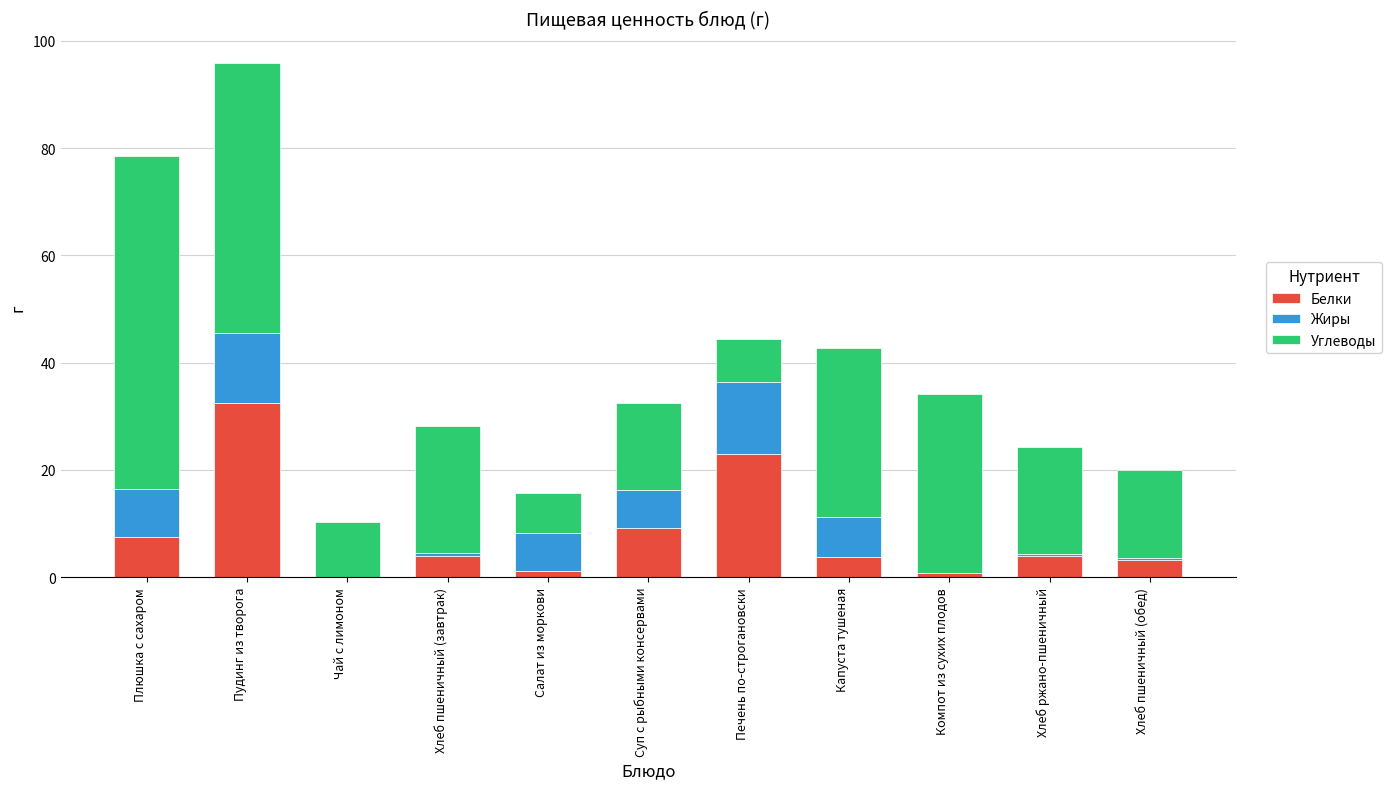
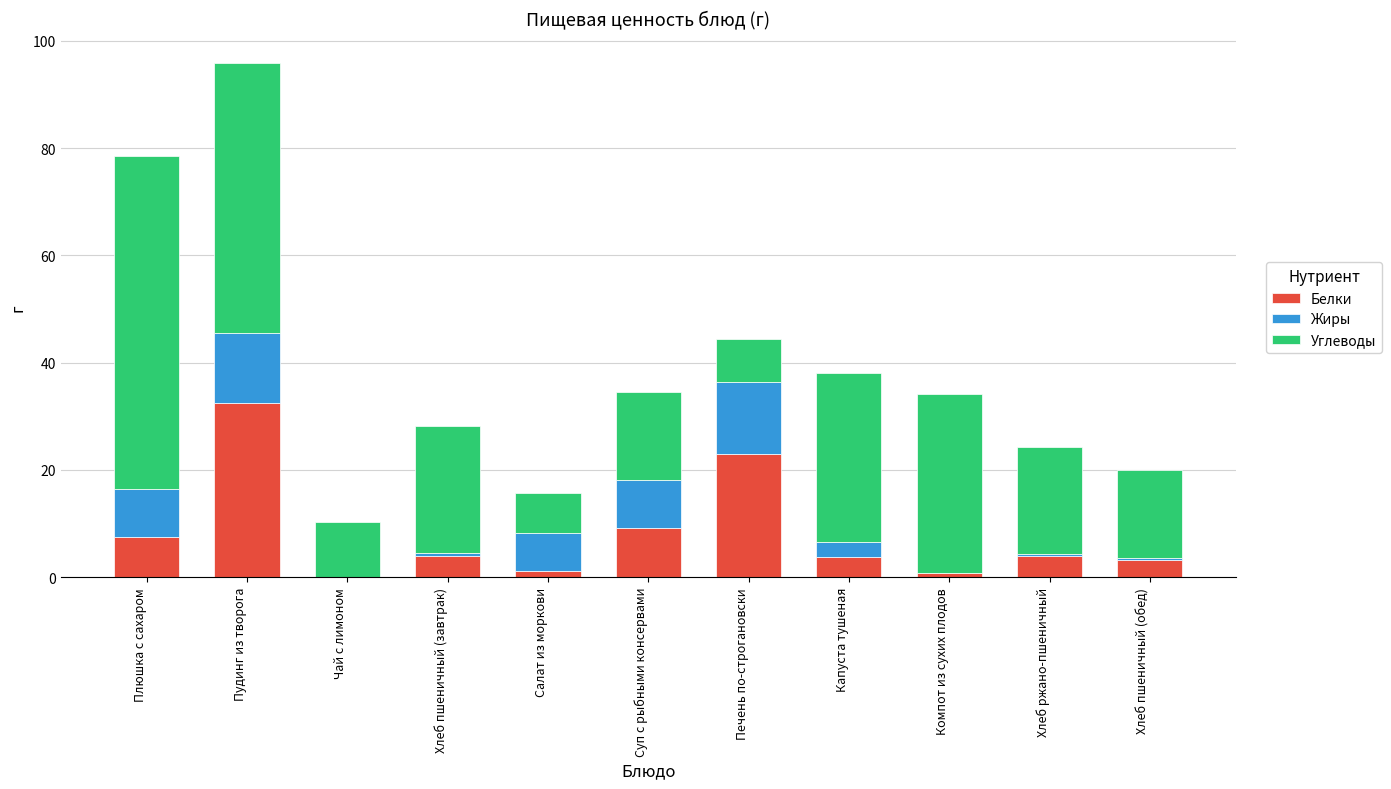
Жиры, Суп с рыбными консервами: 7 -> 9
Жиры, Капуста тушеная: 7 -> 3
